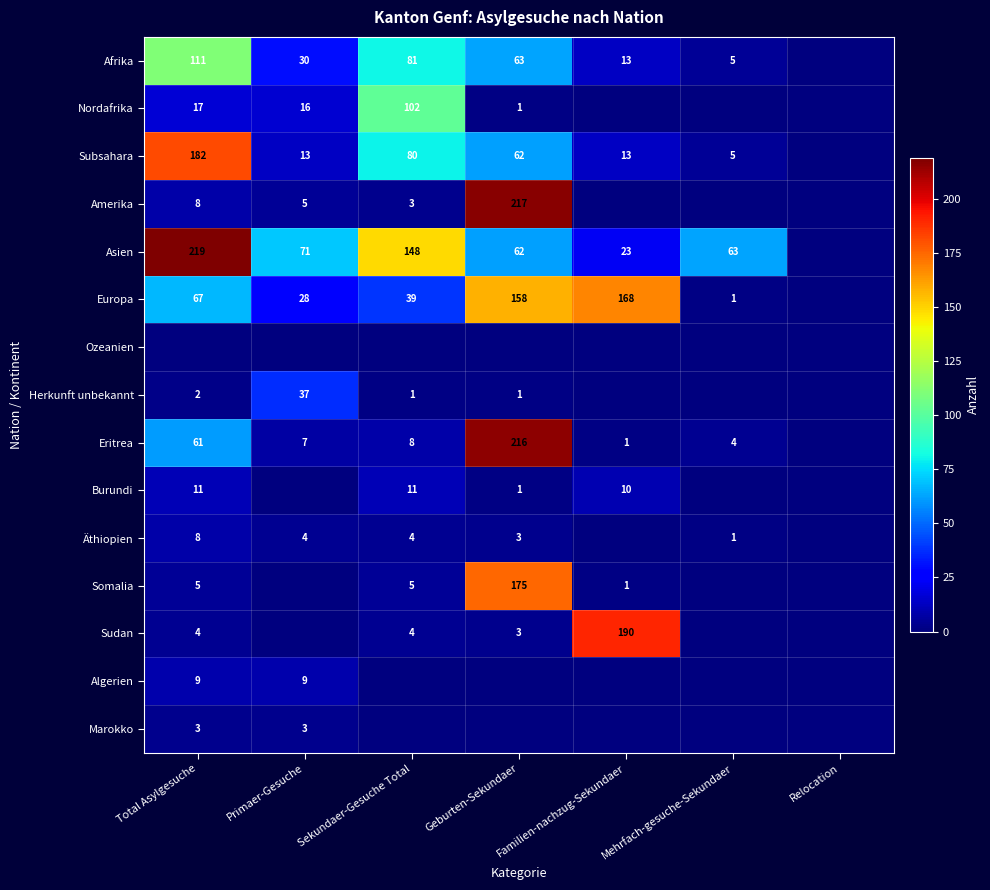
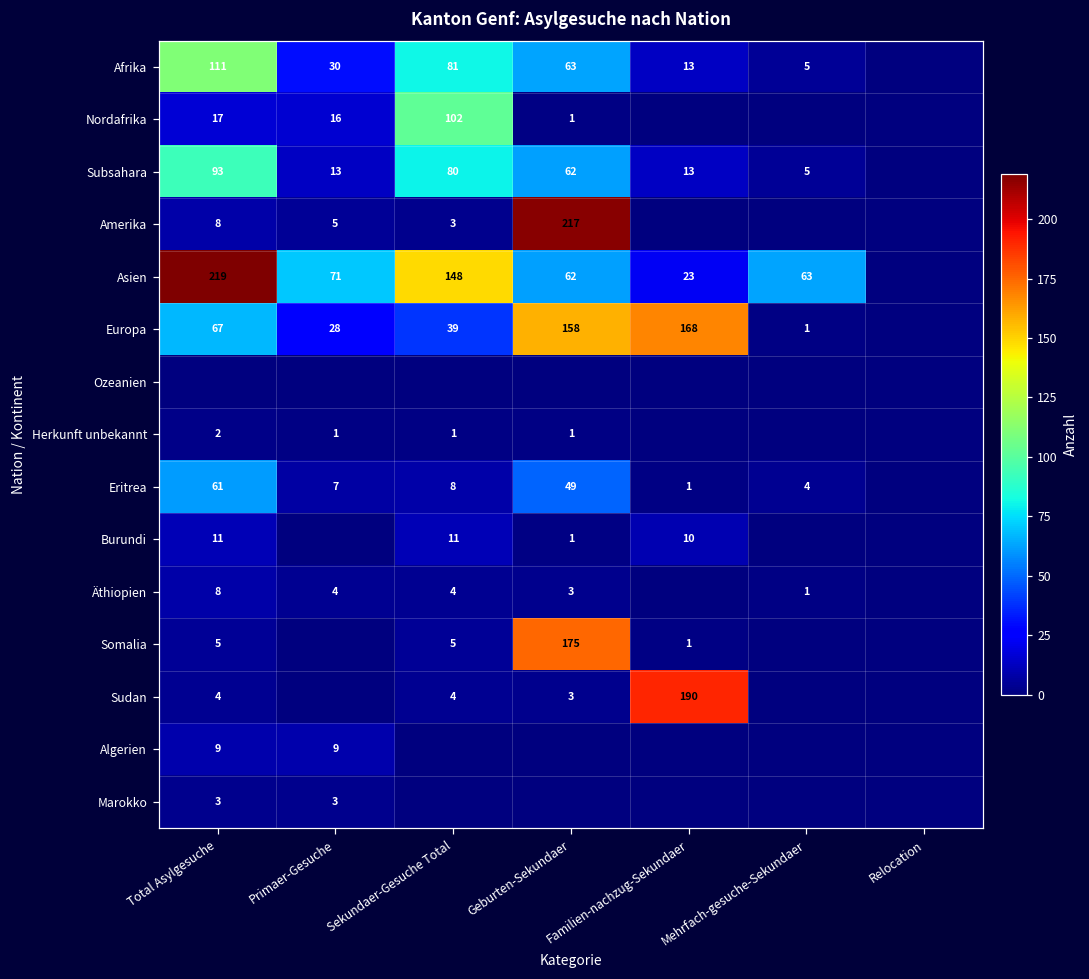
Subsahara, Total Asylgesuche: 182 -> 93
Herkunft unbekannt, Primaer-Gesuche: 37 -> 1
Eritrea, Geburten-Sekundaer: 216 -> 49
